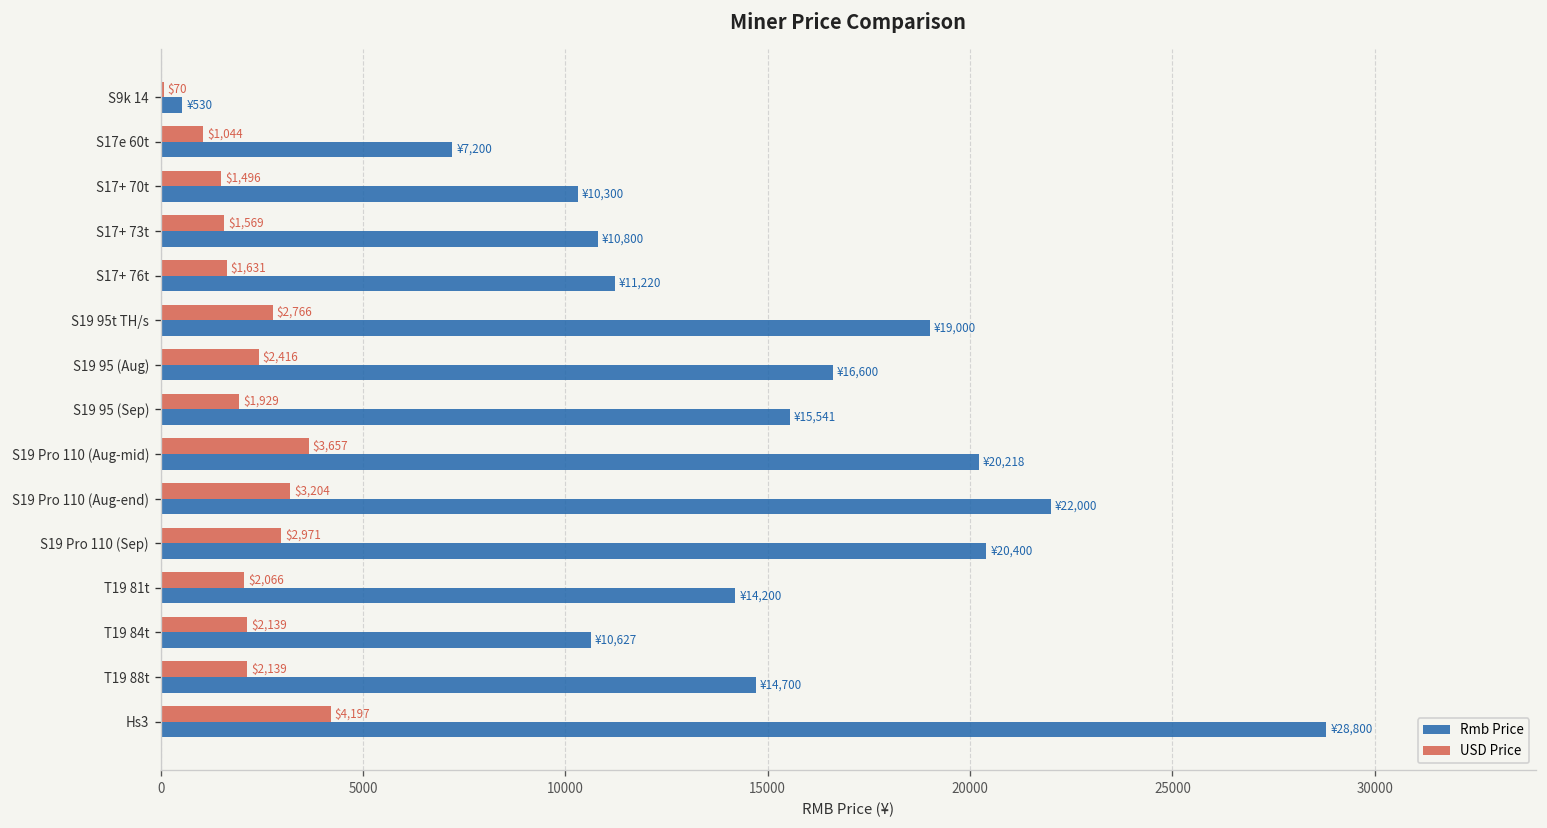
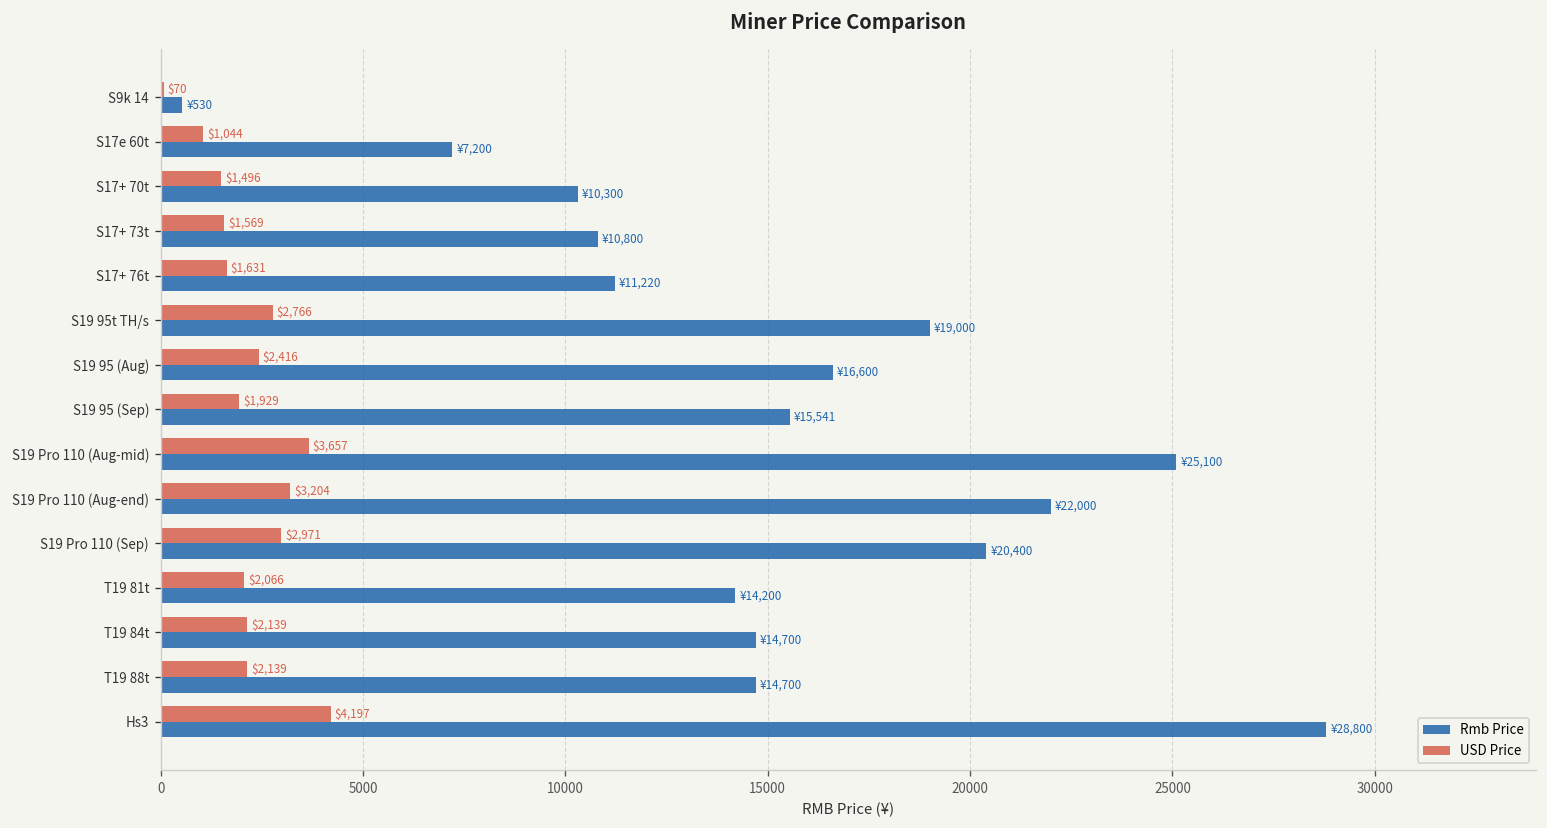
Rmb Price, S19 Pro 110 (Aug-mid): ¥20,218 -> ¥25,100
Rmb Price, T19 84t: ¥10,627 -> ¥14,700
